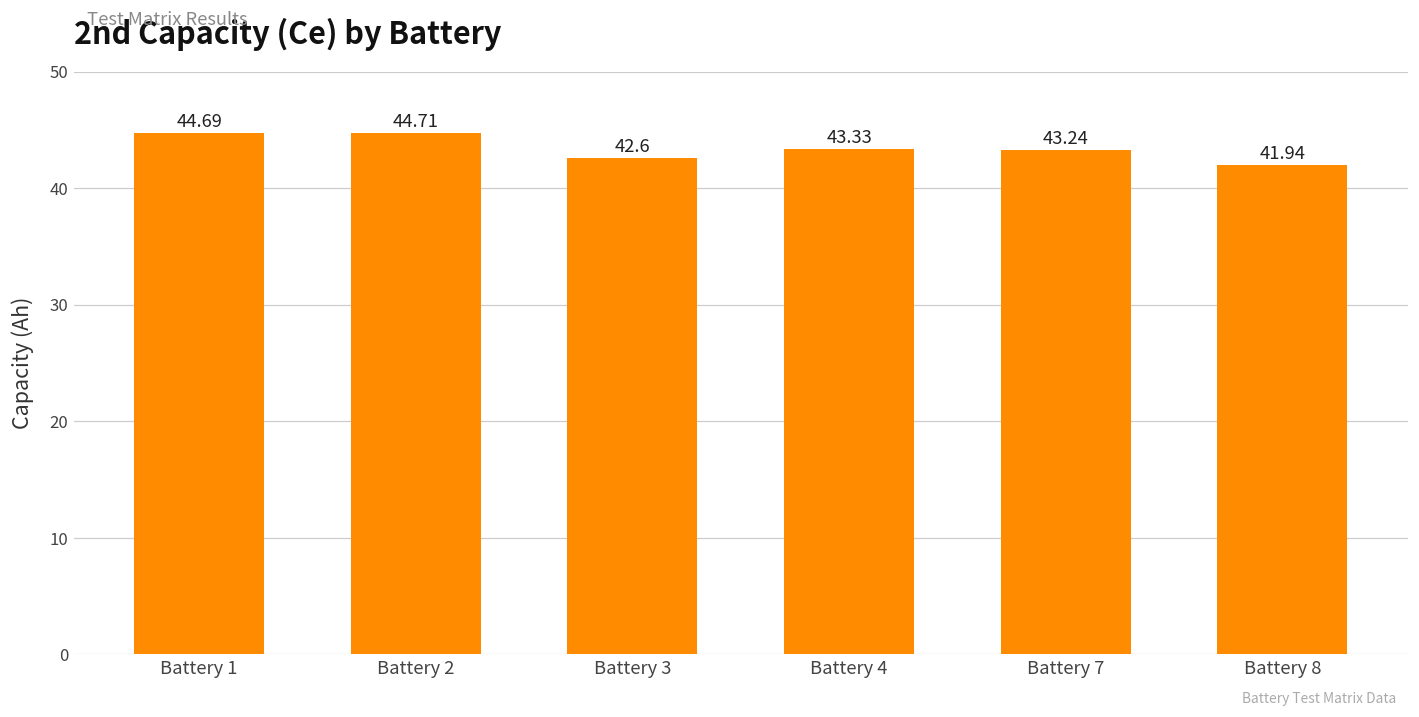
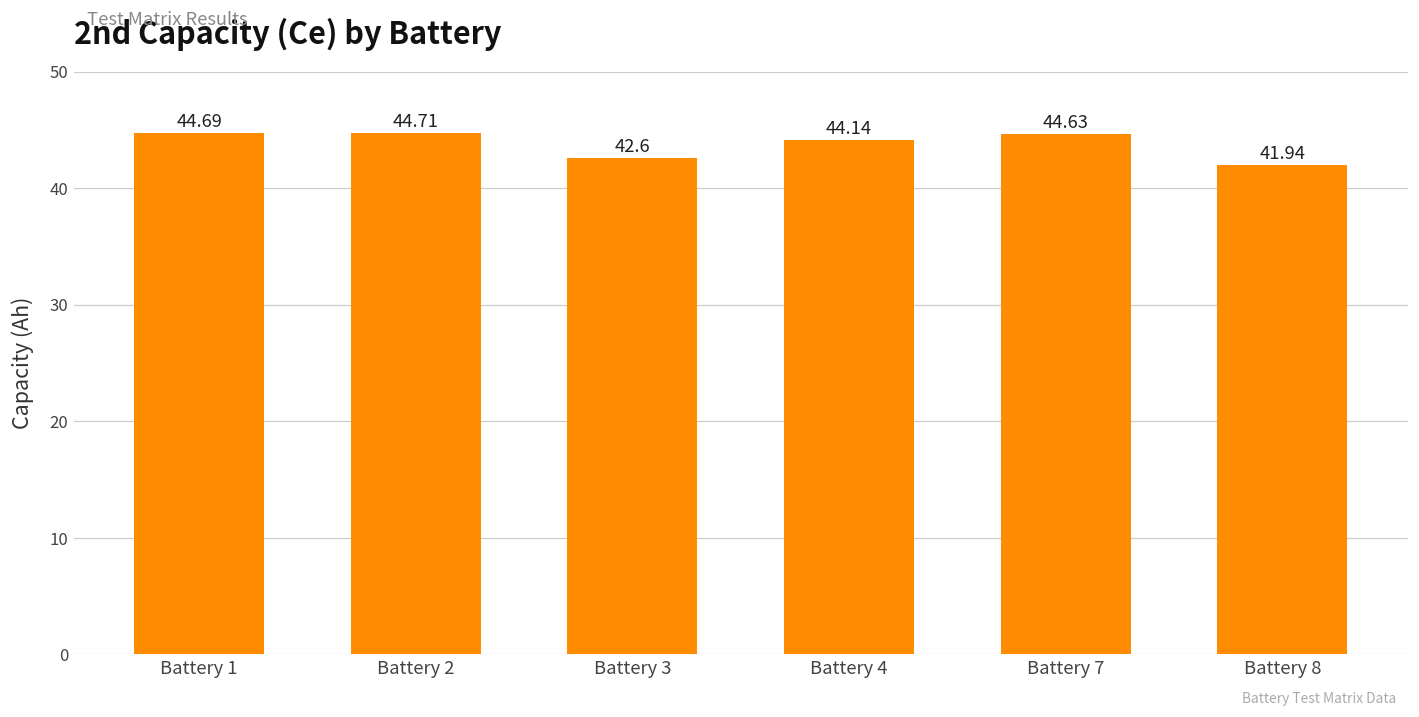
Battery 4: 43.33 -> 44.14
Battery 7: 43.24 -> 44.63
